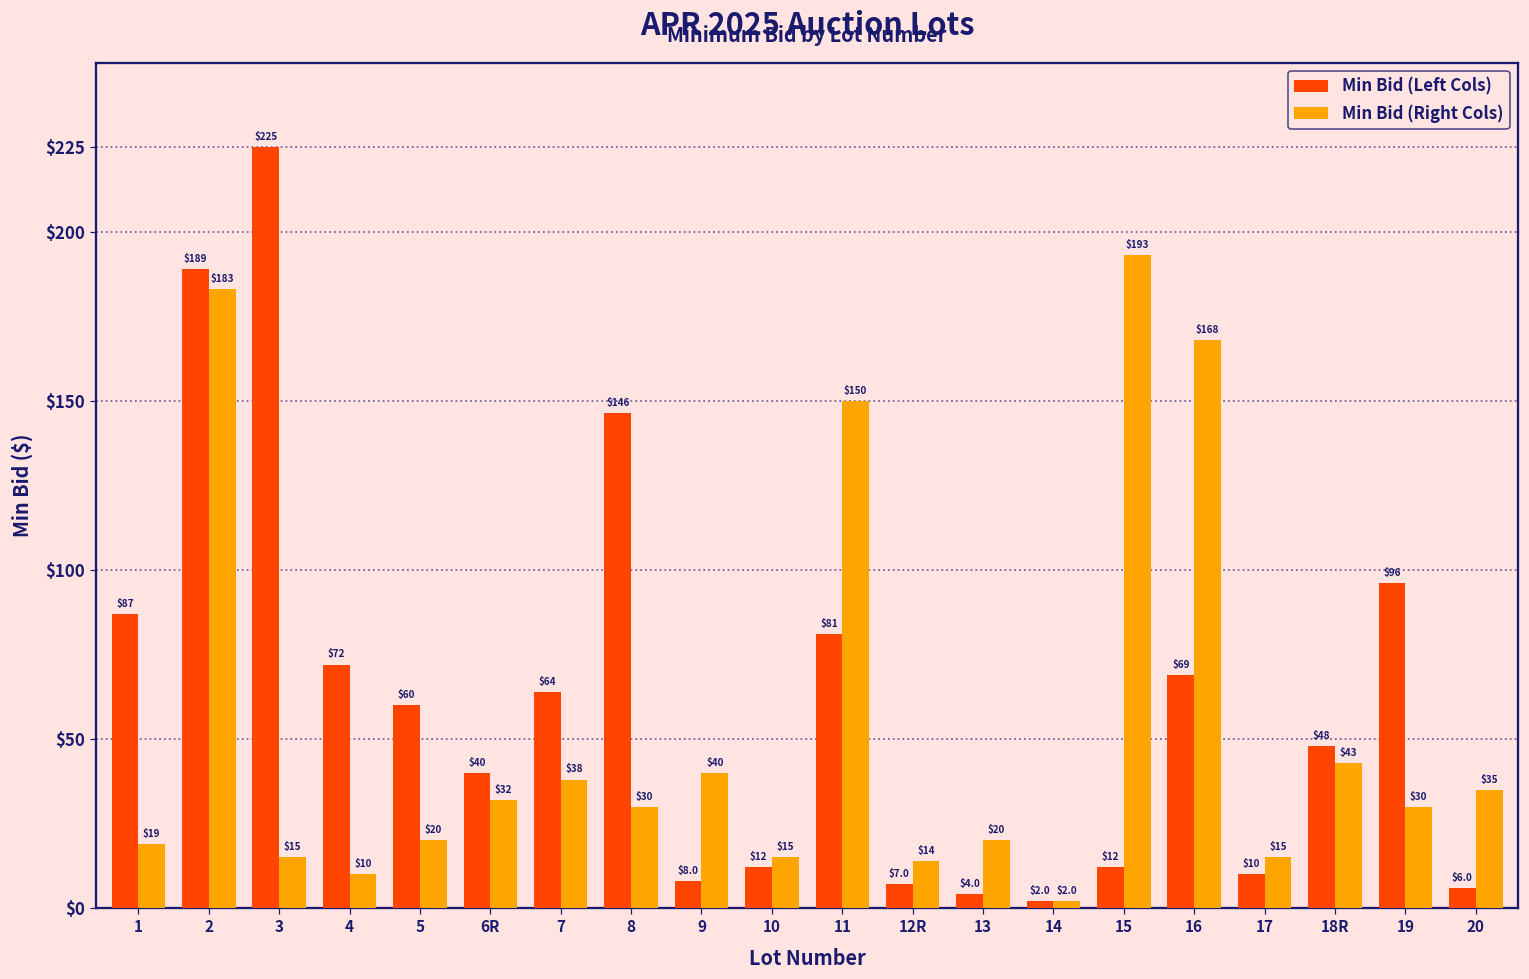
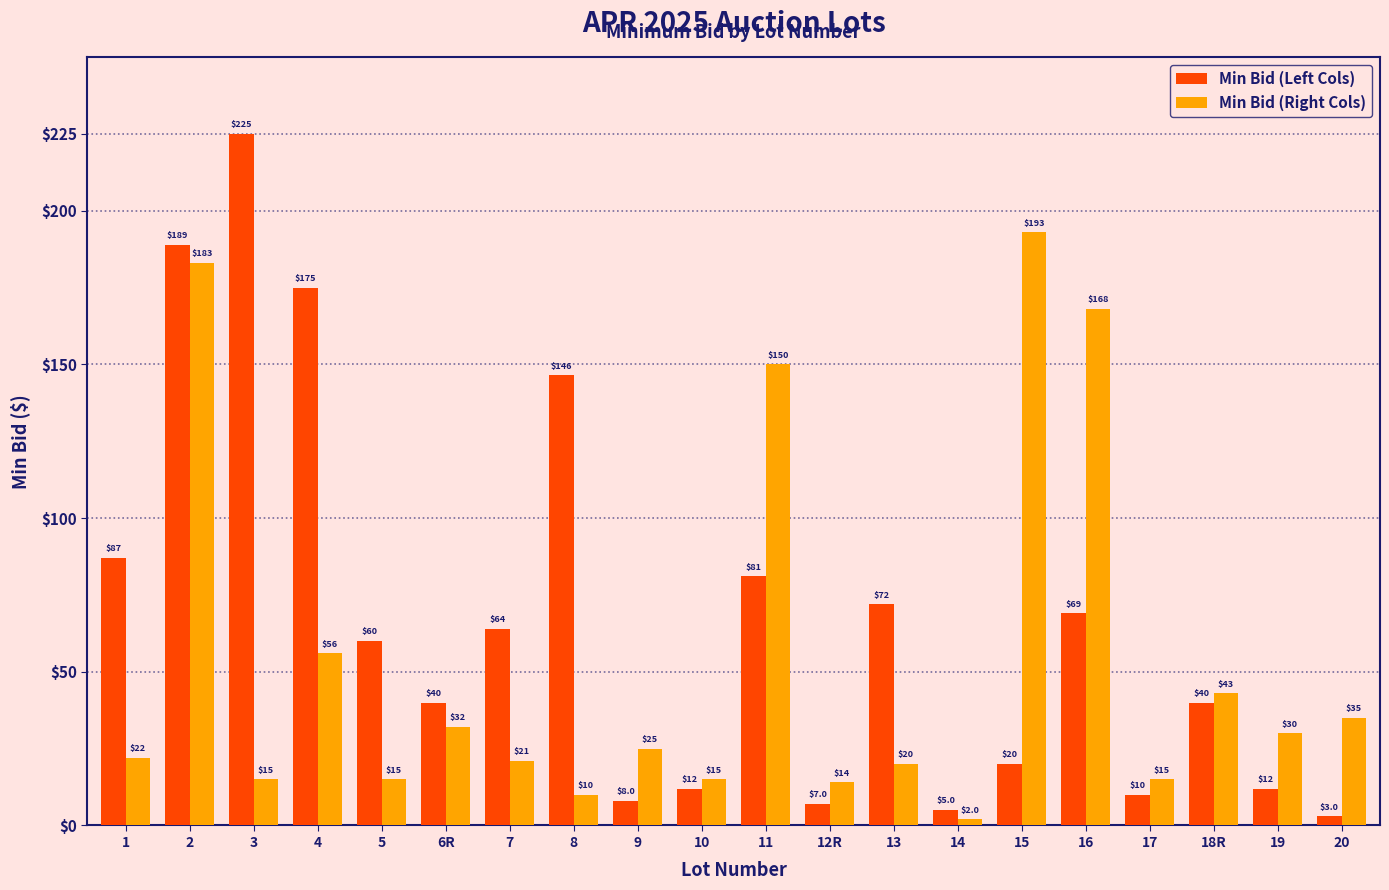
Min Bid (Right Cols), 1: $19 -> $22
Min Bid (Left Cols), 4: $72 -> $175
Min Bid (Right Cols), 4: $10 -> $56
Min Bid (Right Cols), 5: $20 -> $15
Min Bid (Right Cols), 7: $38 -> $21
Min Bid (Right Cols), 8: $30 -> $10
Min Bid (Right Cols), 9: $40 -> $25
Min Bid (Left Cols), 13: $4.0 -> $72
Min Bid (Left Cols), 14: $2.0 -> $5.0
Min Bid (Left Cols), 15: $12 -> $20
Min Bid (Left Cols), 18R: $48 -> $40
Min Bid (Left Cols), 19: $96 -> $12
Min Bid (Left Cols), 20: $6.0 -> $3.0
